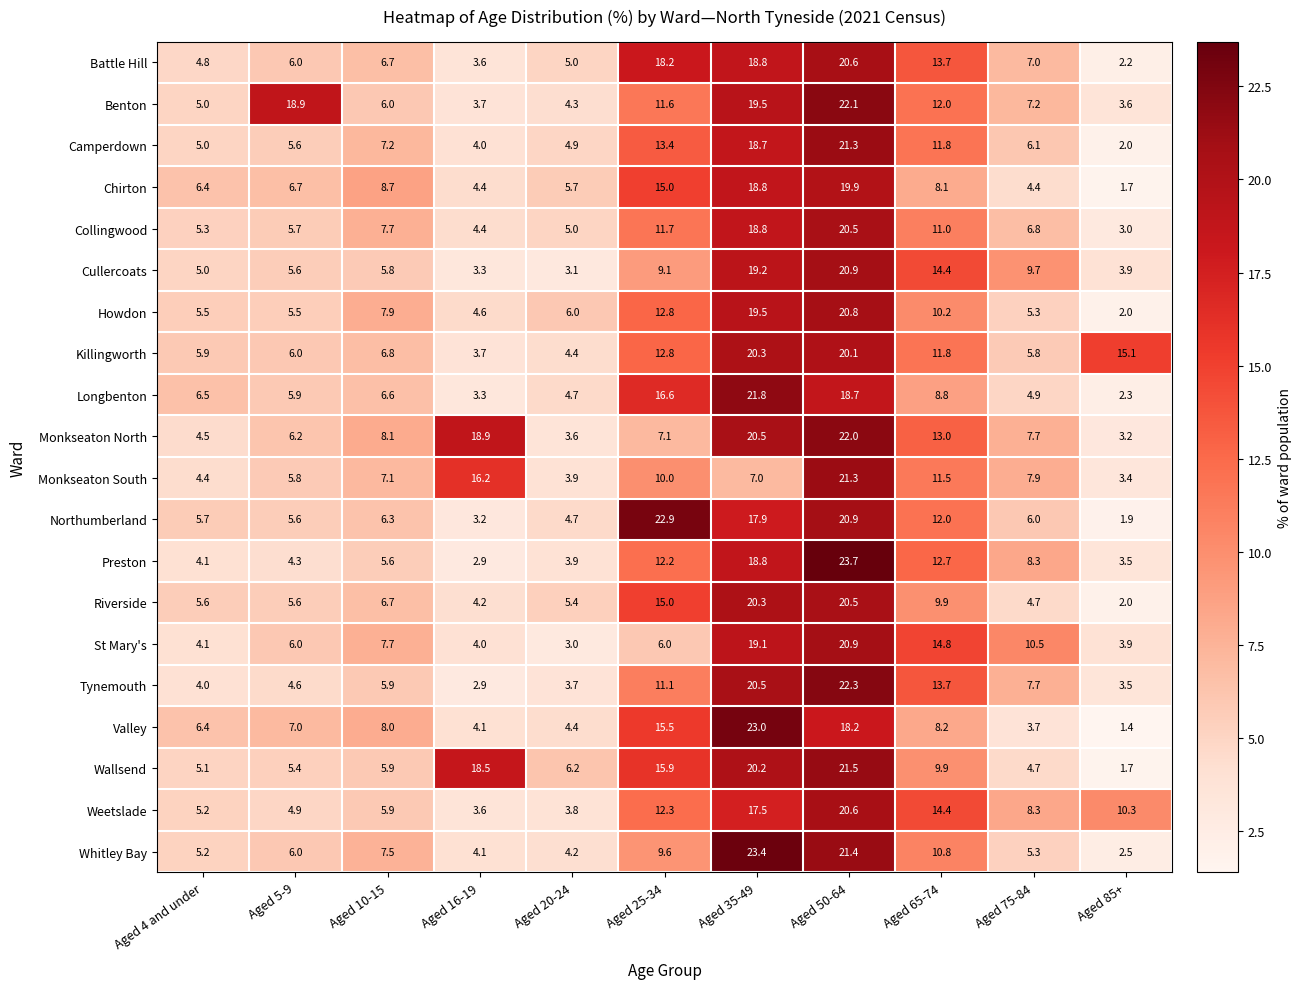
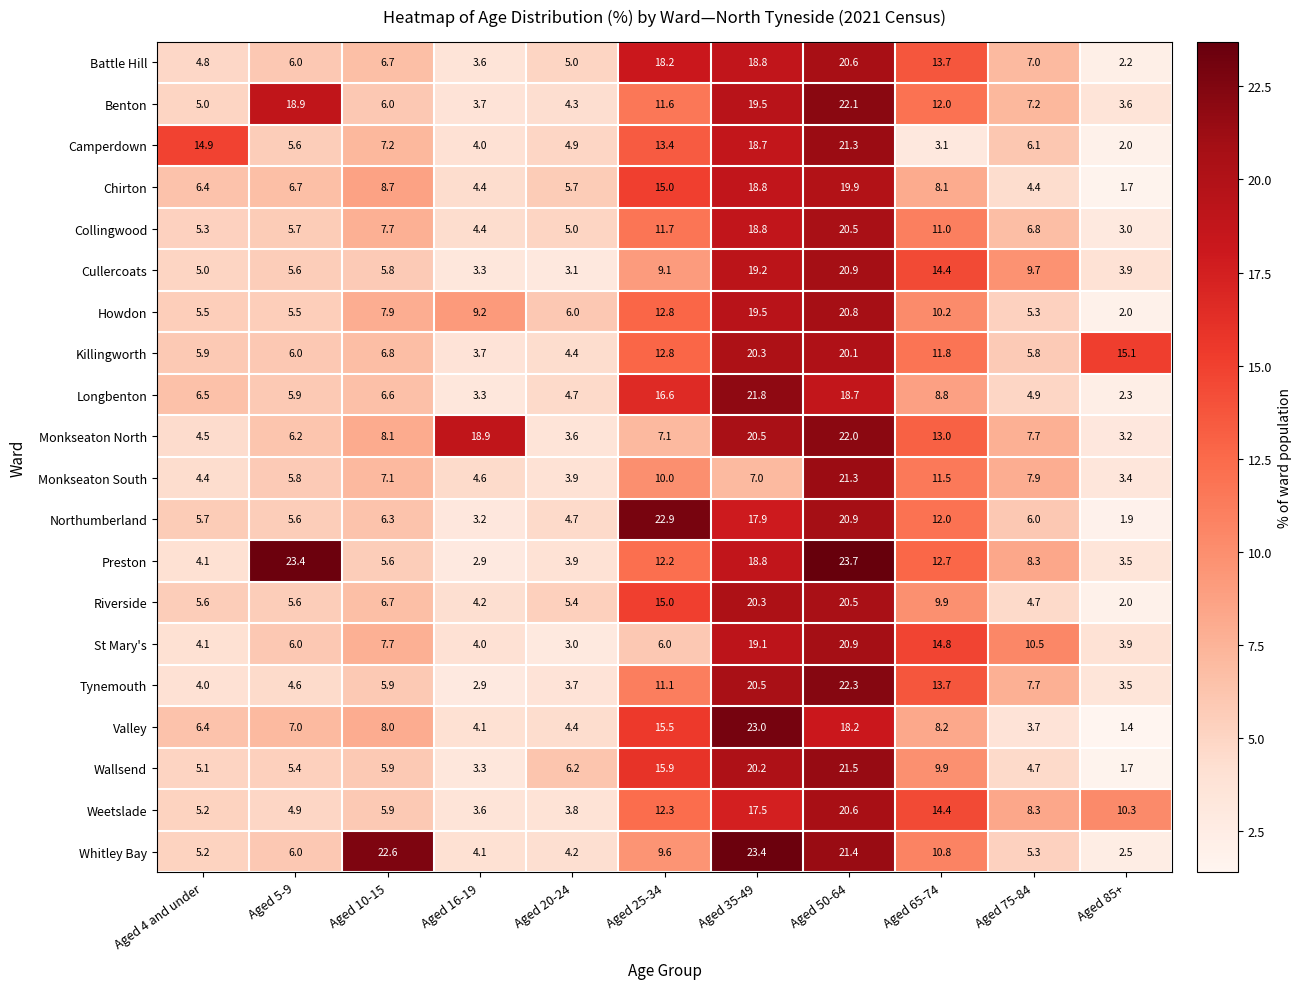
Camperdown, Aged 4 and under: 5.0 -> 14.9
Camperdown, Aged 65-74: 11.8 -> 3.1
Howdon, Aged 16-19: 4.6 -> 9.2
Monkseaton South, Aged 16-19: 16.2 -> 4.6
Preston, Aged 5-9: 4.3 -> 23.4
Wallsend, Aged 16-19: 18.5 -> 3.3
Whitley Bay, Aged 10-15: 7.5 -> 22.6
